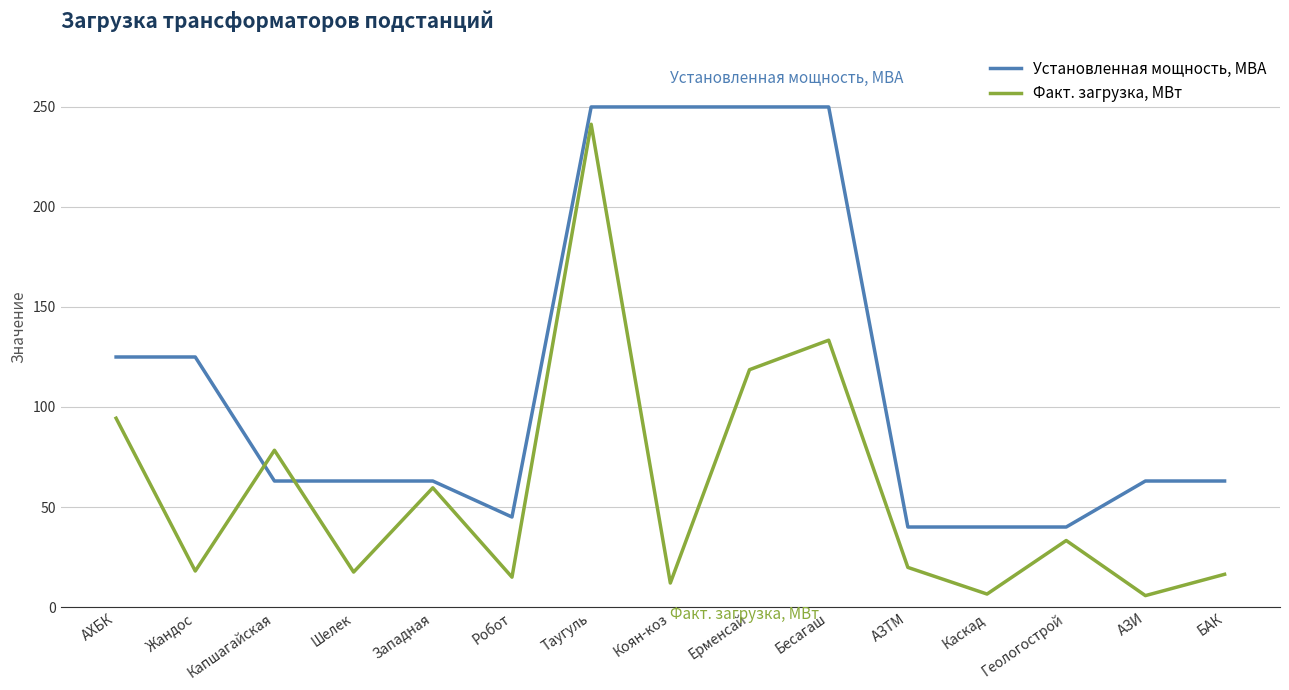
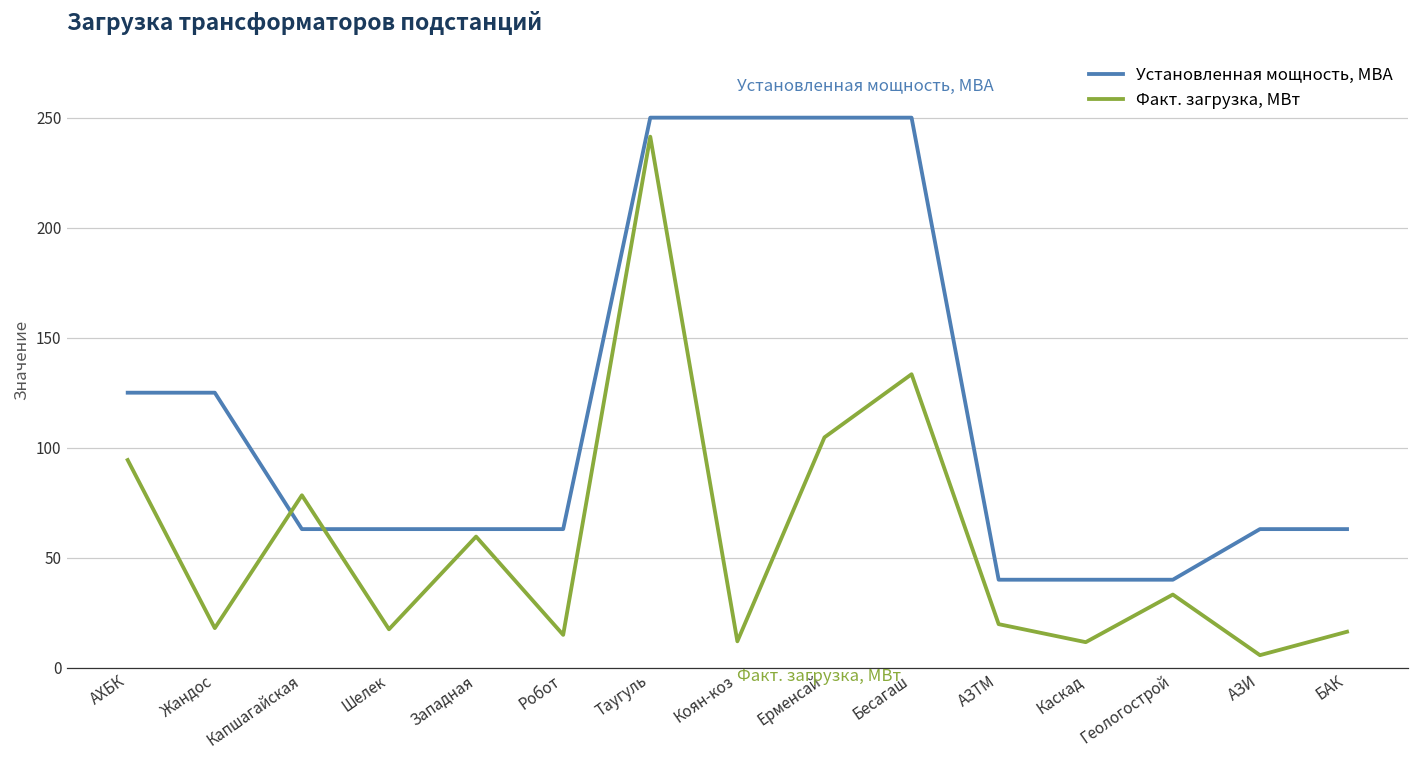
Установленная мощность, МВА, Робот: 45 -> 63
Факт. загрузка, МВт, Ерменсай: 119 -> 105
Факт. загрузка, МВт, Каскад: 6 -> 12
